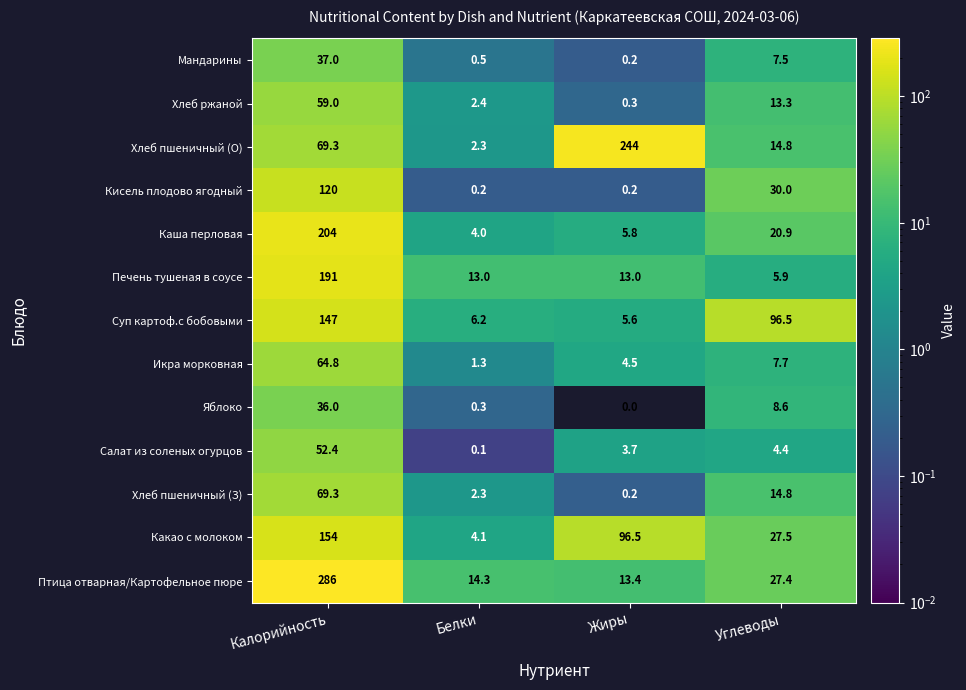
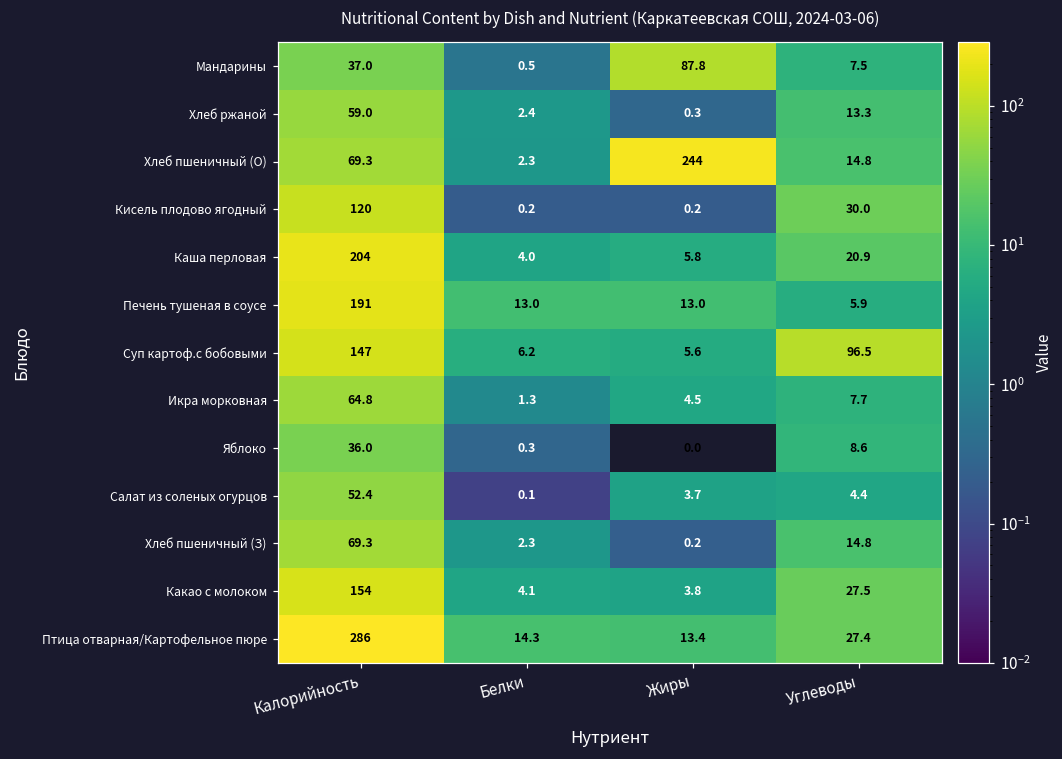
Мандарины, Жиры: 0.2 -> 87.8
Какао с молоком, Жиры: 96.5 -> 3.8
